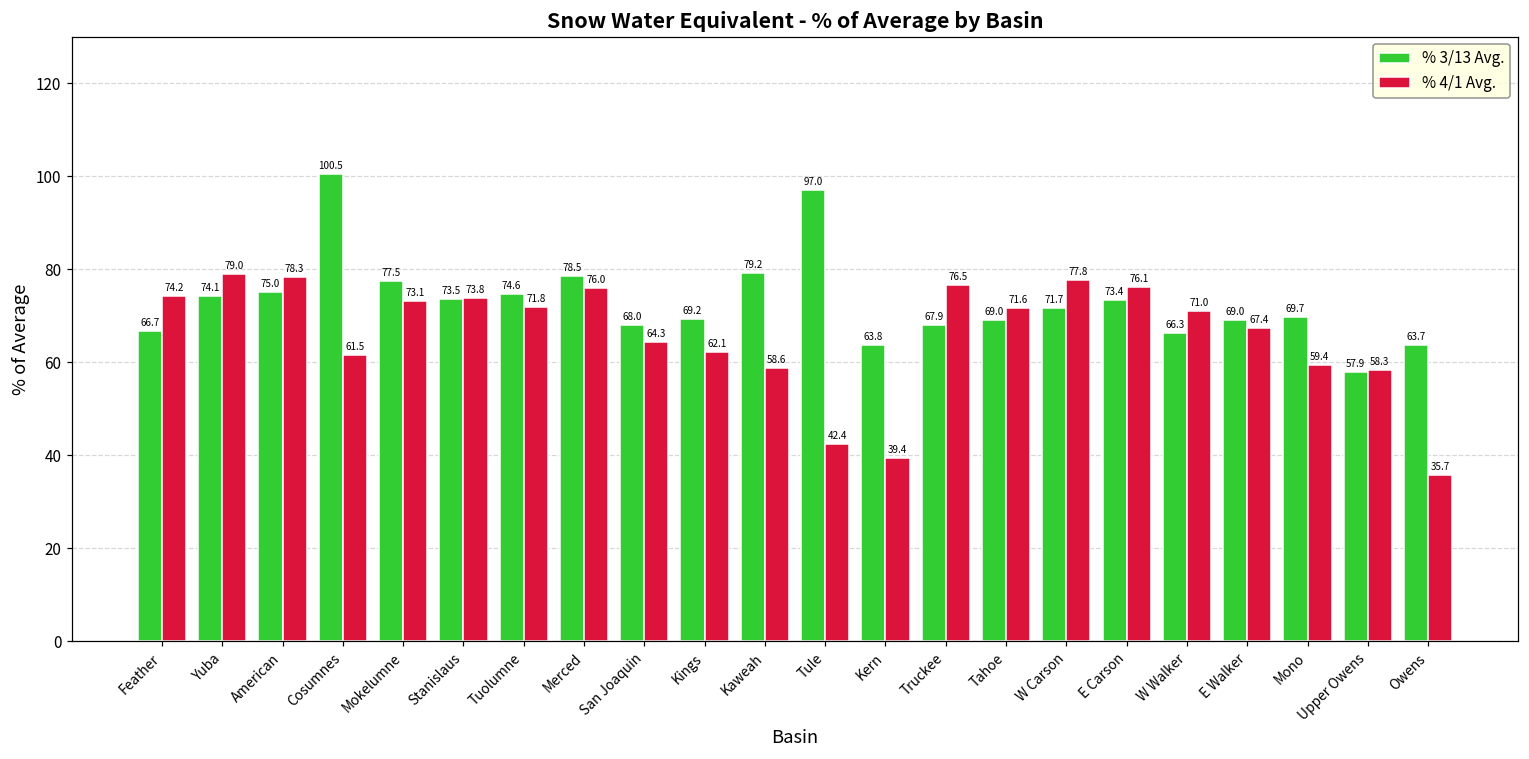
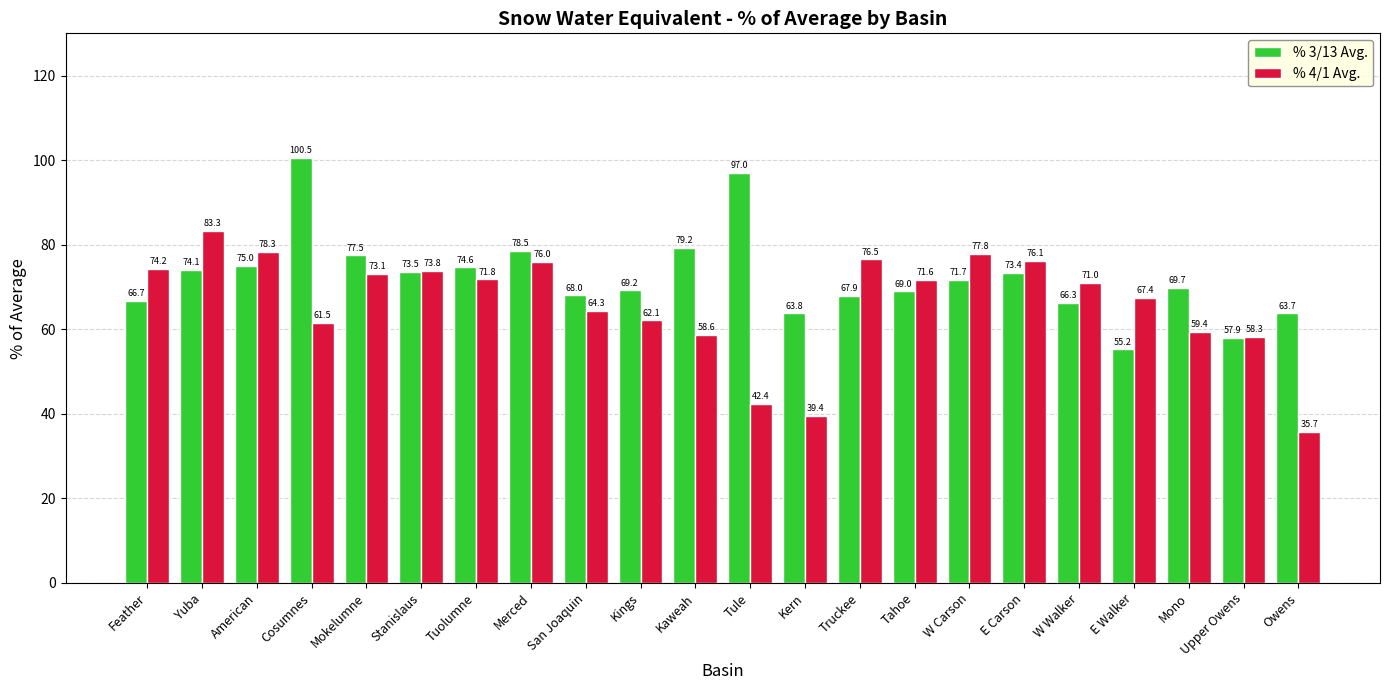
% 4/1 Avg., Yuba: 79.0 -> 83.3
% 3/13 Avg., E Walker: 69.0 -> 55.2
